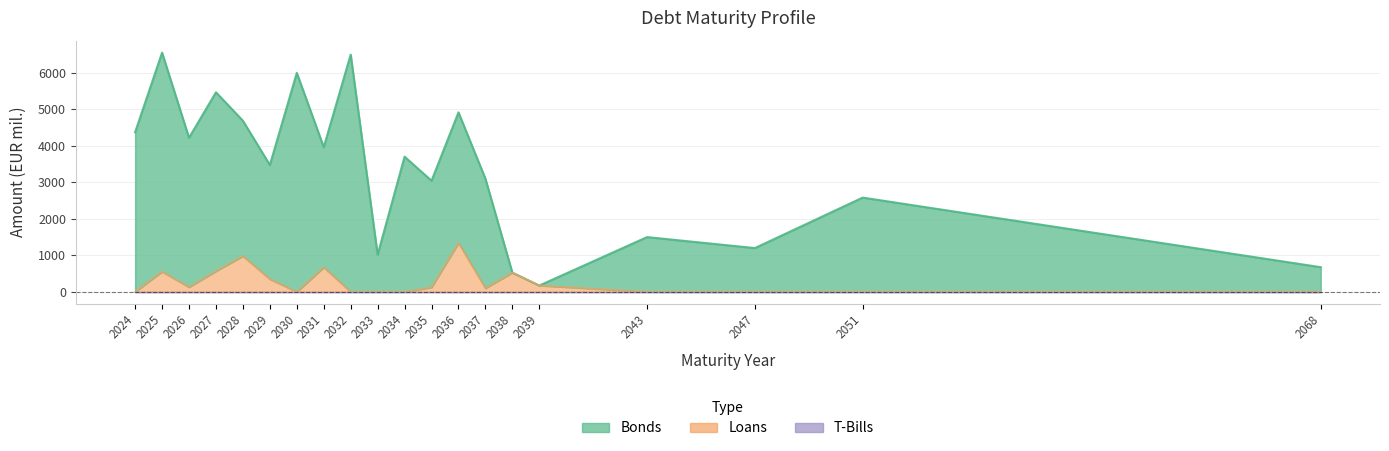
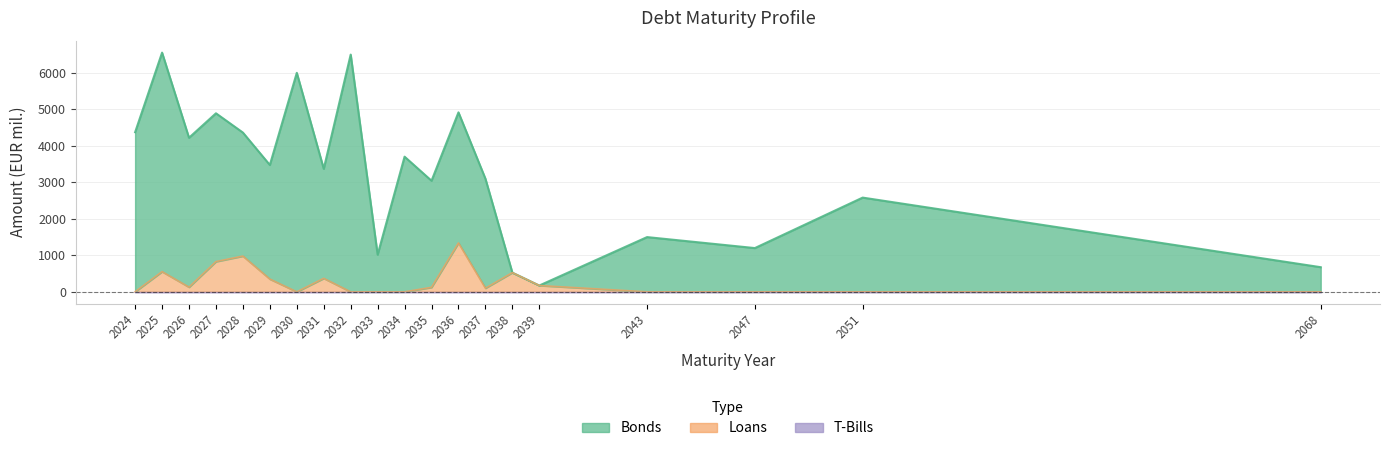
Loans, 2027: 600 -> 800
Bonds, 2027: 4900 -> 4100
Bonds, 2028: 3700 -> 3400
Loans, 2031: 700 -> 400
Bonds, 2031: 3300 -> 3000
